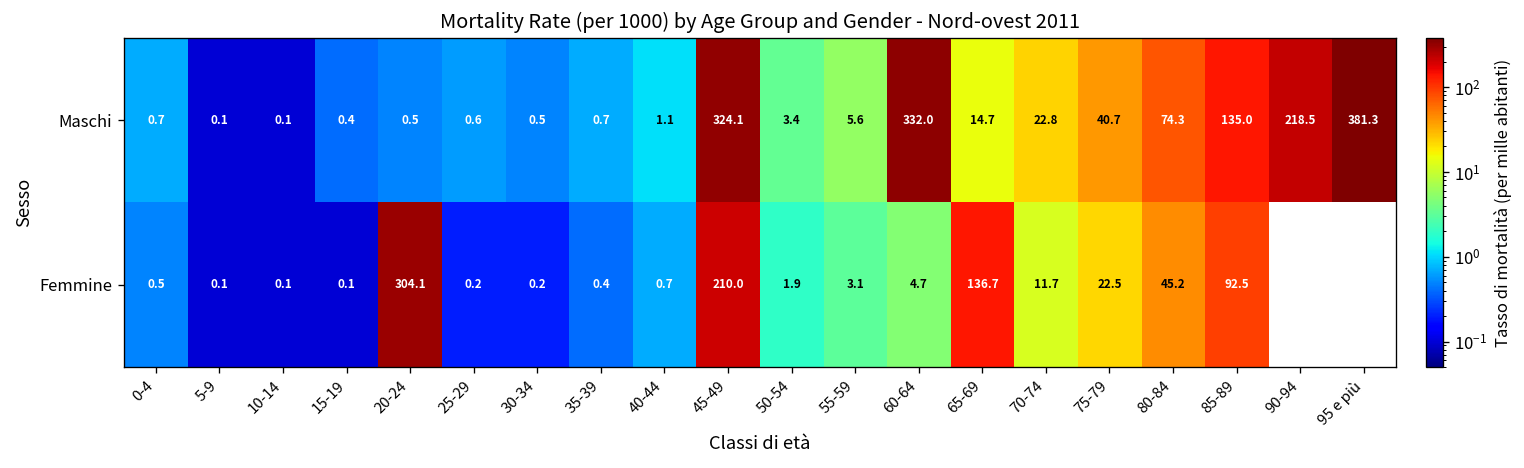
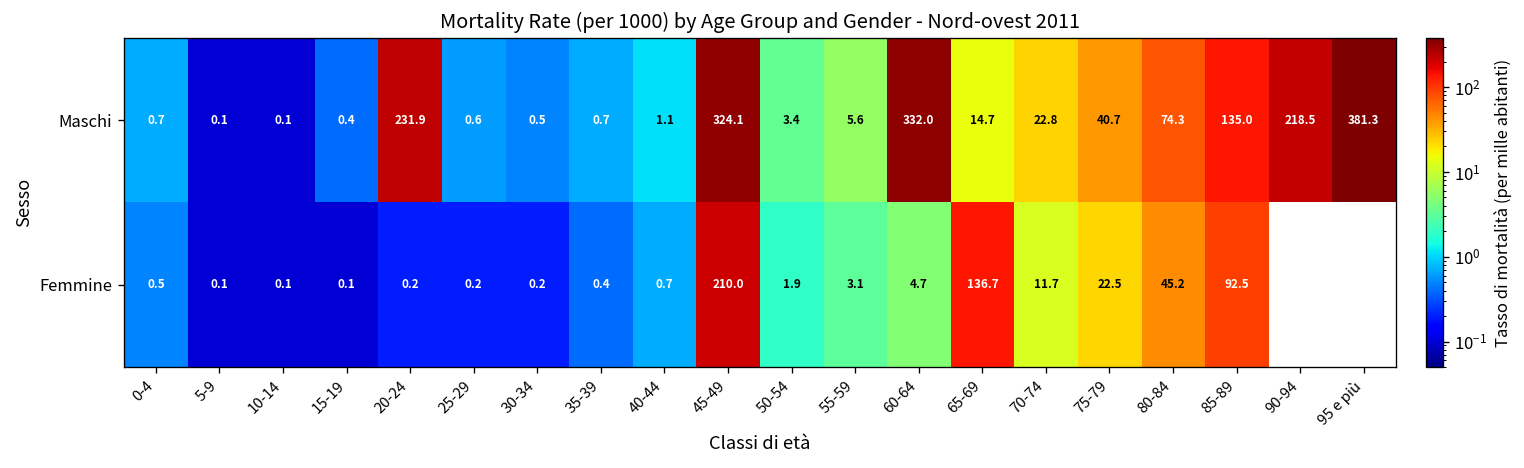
Maschi, 20-24: 0.5 -> 231.9
Femmine, 20-24: 304.1 -> 0.2
